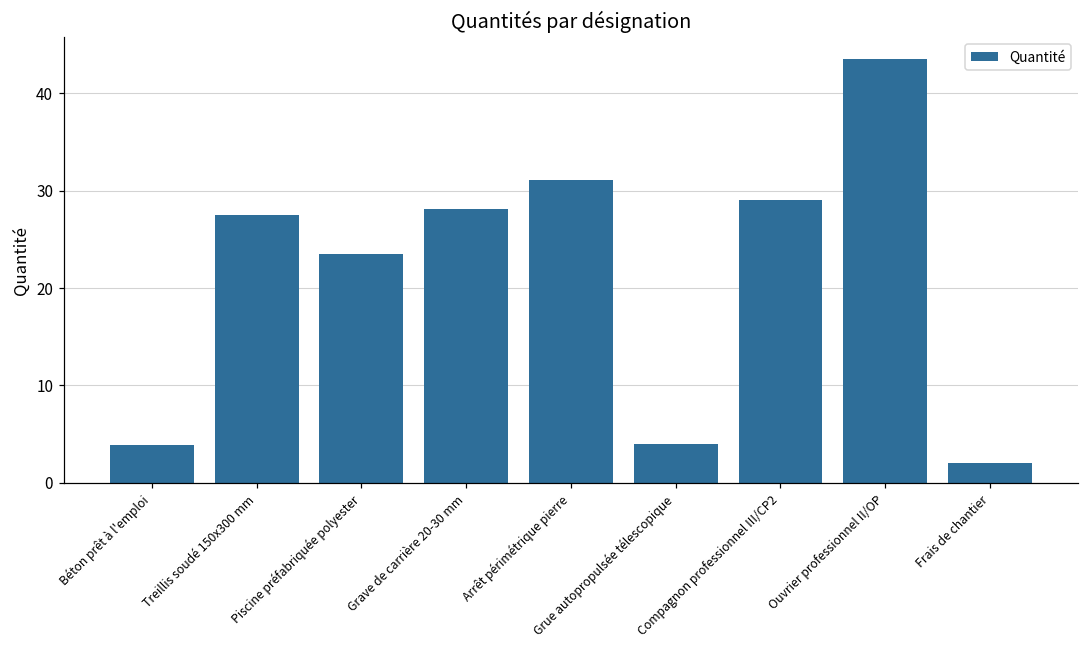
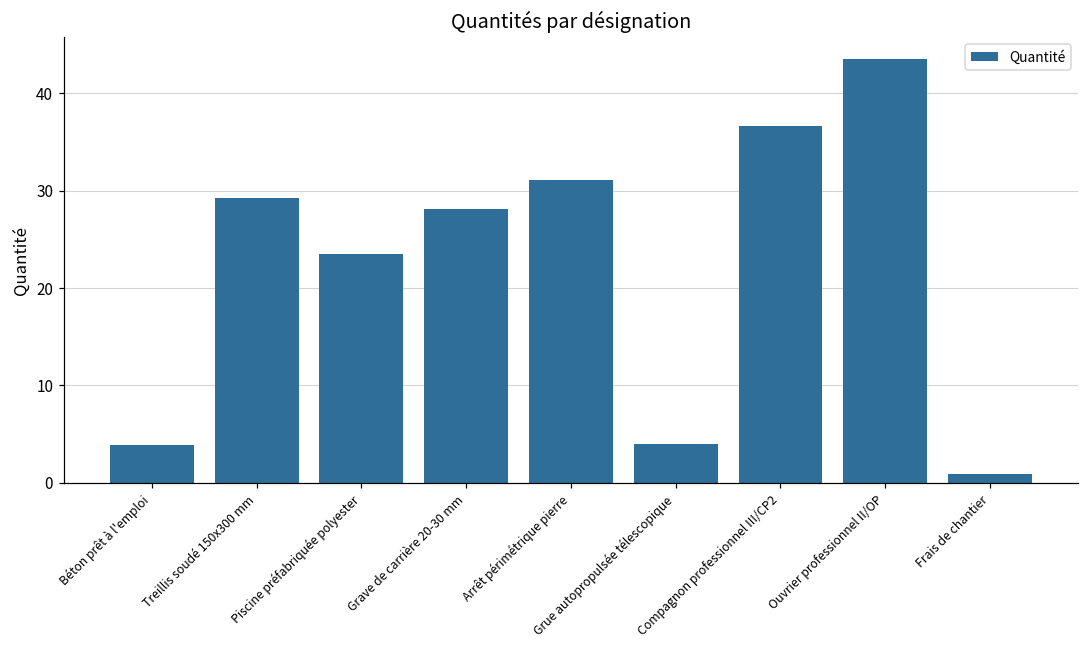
Treillis soudé 150x300 mm: 28 -> 29
Compagnon professionnel III/CP2: 29 -> 37
Frais de chantier: 2 -> 1
